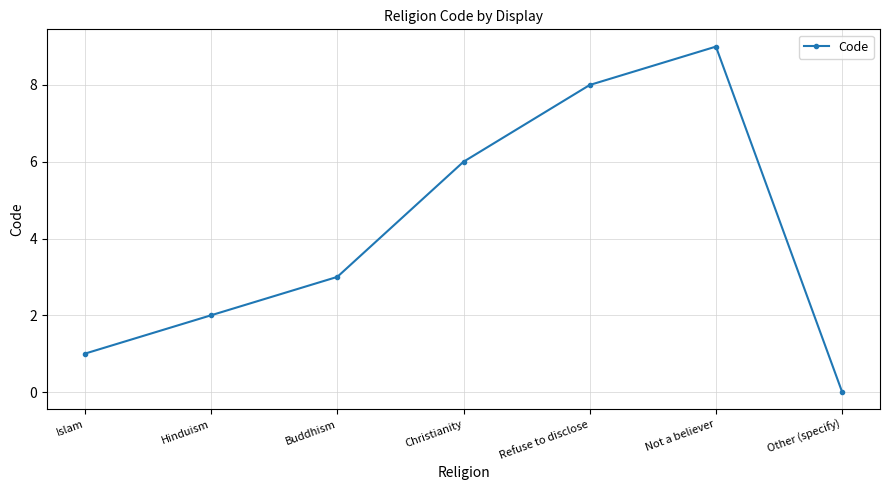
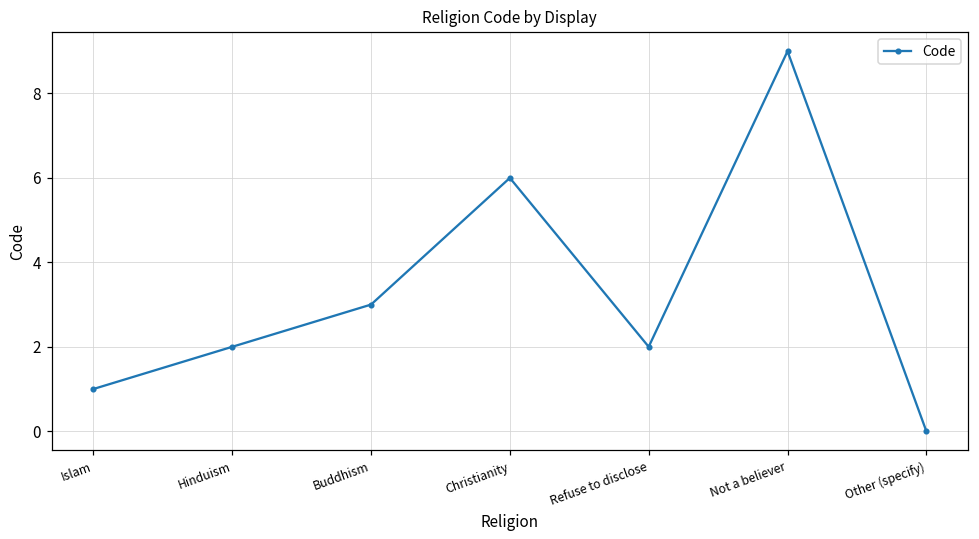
Refuse to disclose: 8 -> 2
